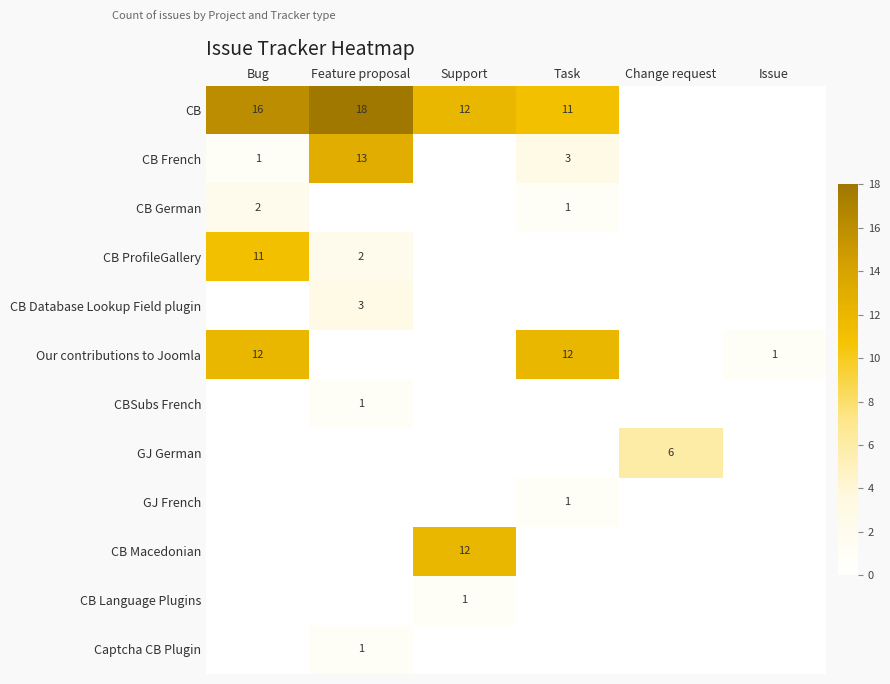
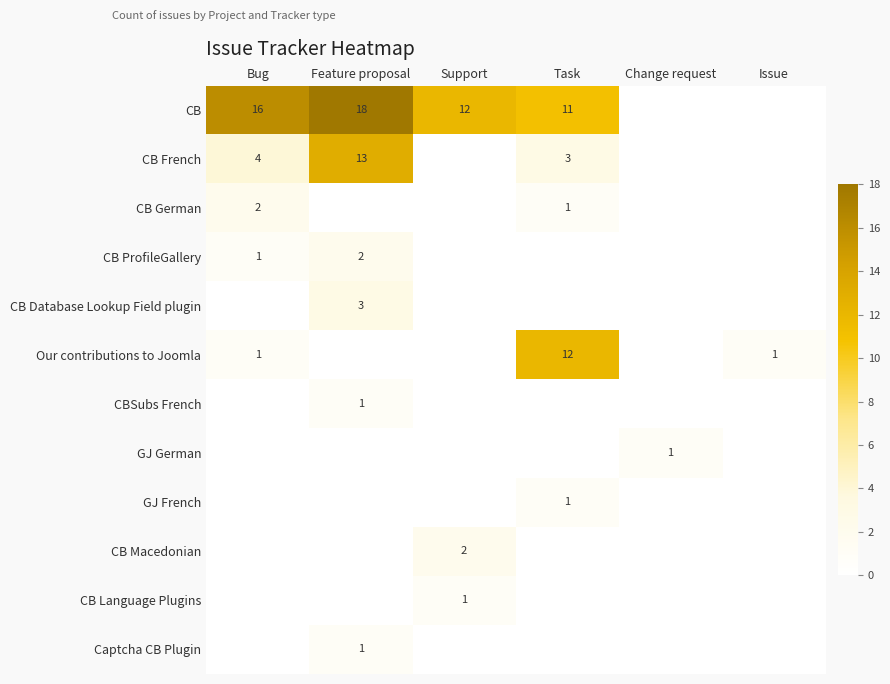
CB French, Bug: 1 -> 4
CB ProfileGallery, Bug: 11 -> 1
Our contributions to Joomla, Bug: 12 -> 1
GJ German, Change request: 6 -> 1
CB Macedonian, Support: 12 -> 2
